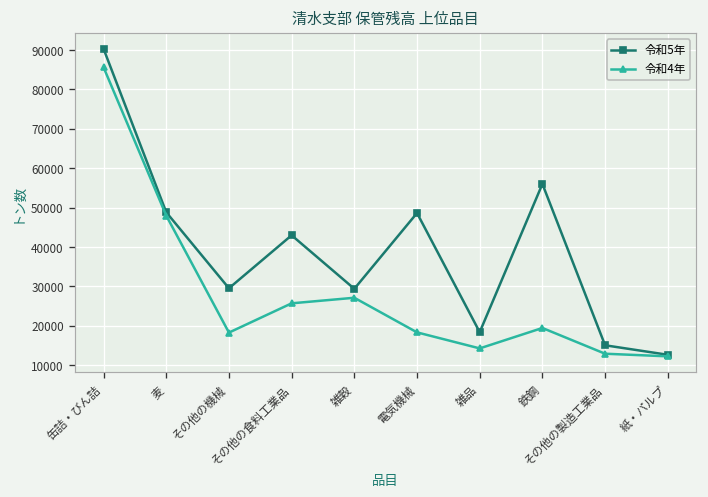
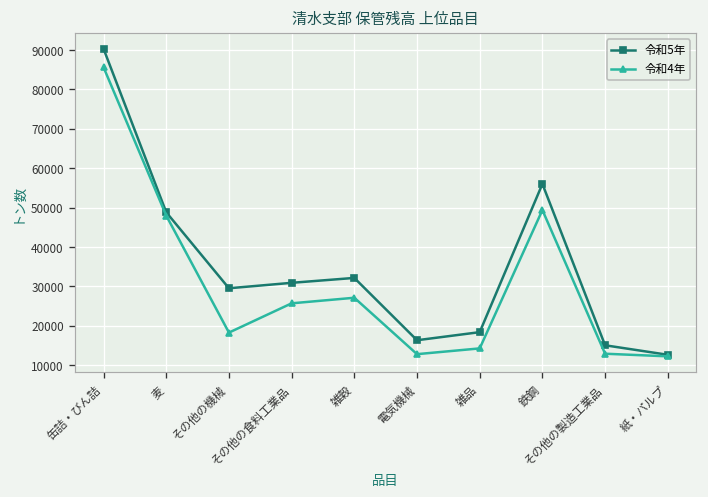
令和5年, その他の食料工業品: 43000 -> 31000
令和5年, 雑穀: 29000 -> 32000
令和5年, 電気機械: 49000 -> 16000
令和4年, 電気機械: 18000 -> 13000
令和4年, 鉄鋼: 19000 -> 49000
